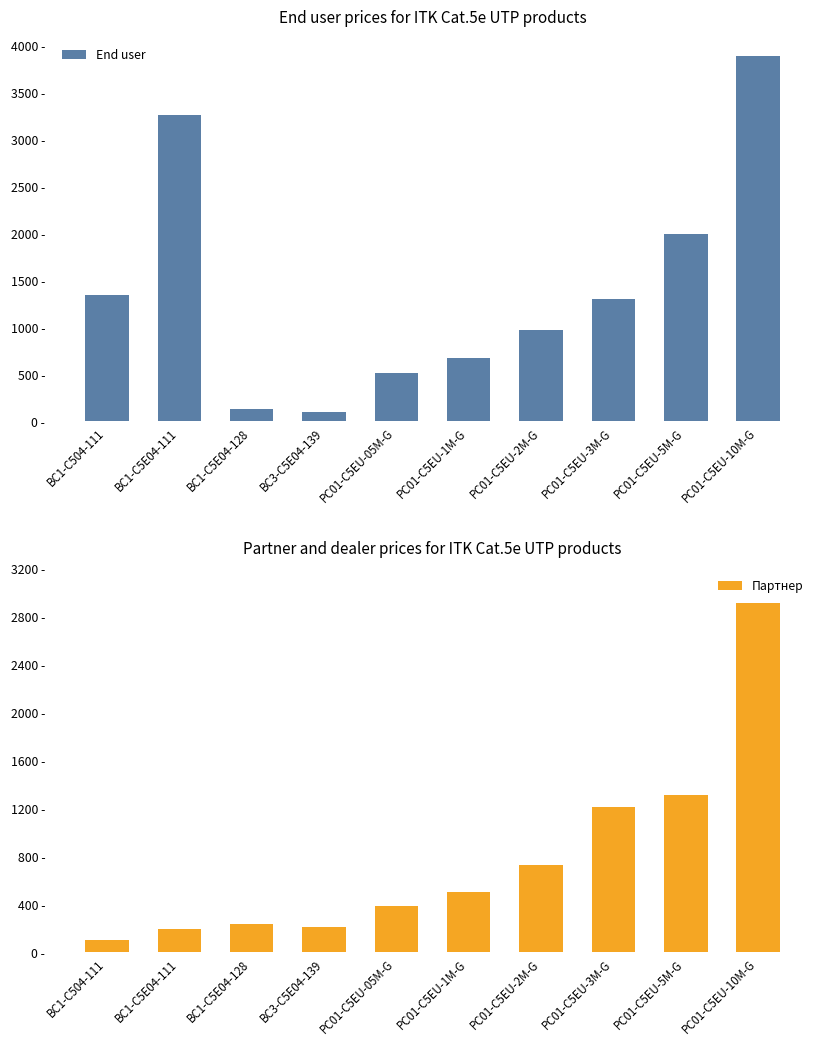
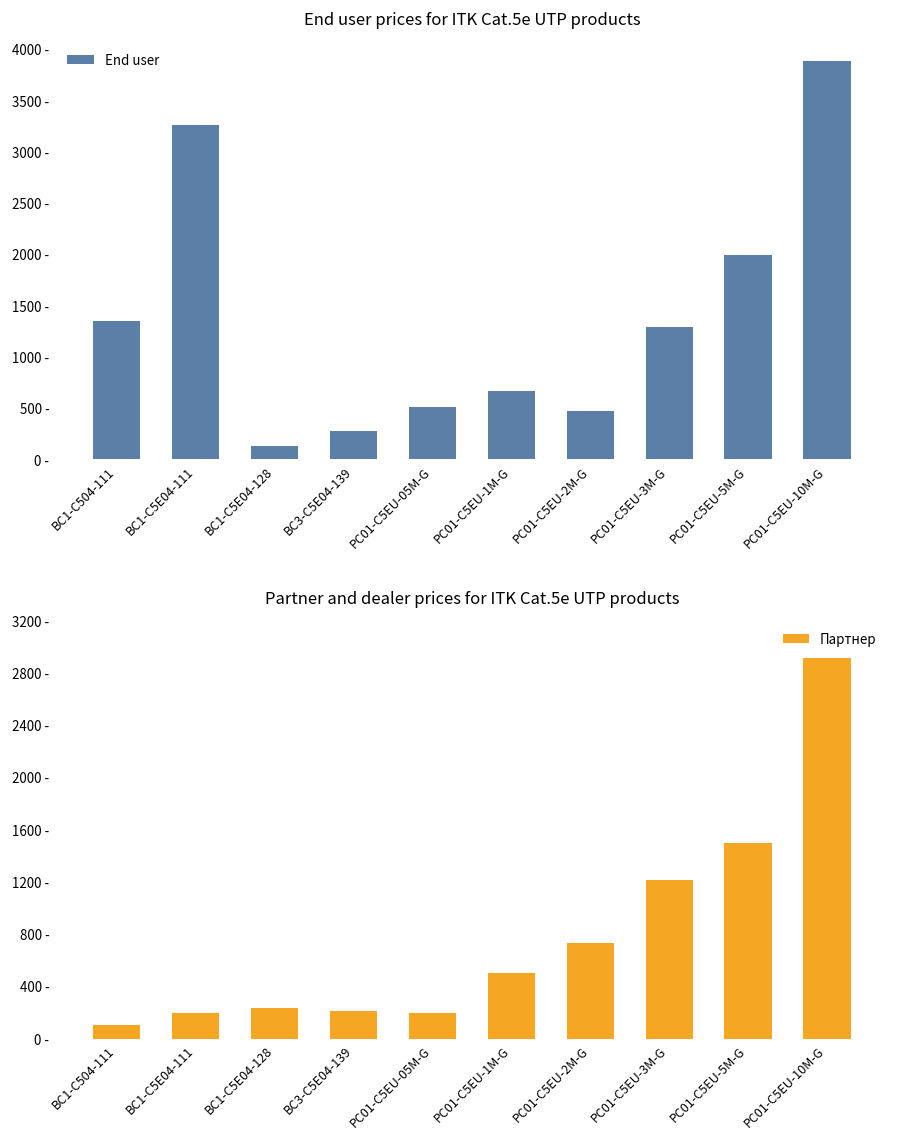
End user prices for ITK Cat.5e UTP products, BC3-C5E04-139: 100 - -> 300 -
End user prices for ITK Cat.5e UTP products, PC01-C5EU-2M-G: 1000 - -> 500 -
Partner and dealer prices for ITK Cat.5e UTP products, PC01-C5EU-05M-G: 380 - -> 190 -
Partner and dealer prices for ITK Cat.5e UTP products, PC01-C5EU-5M-G: 1310 - -> 1500 -
